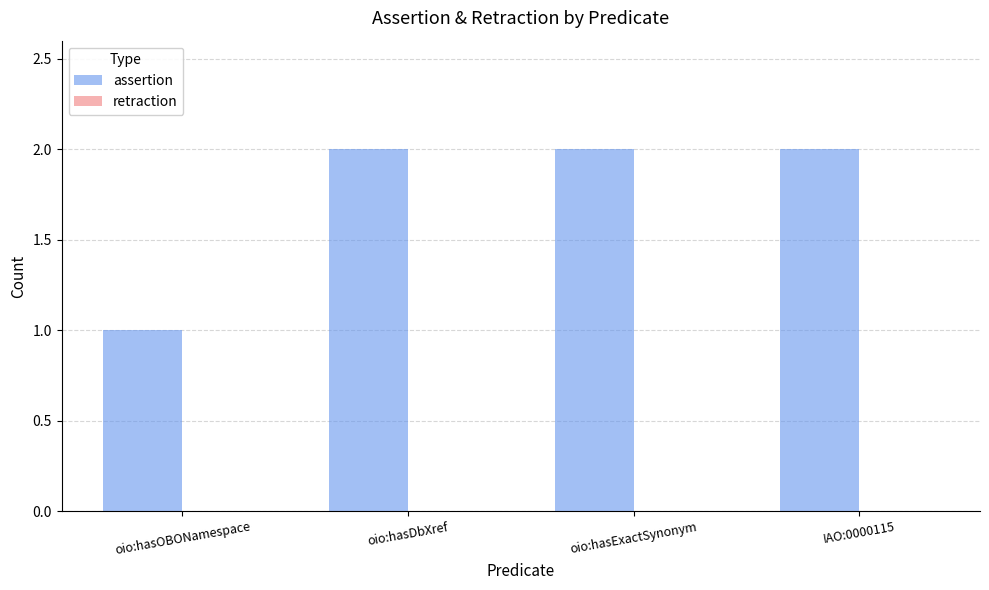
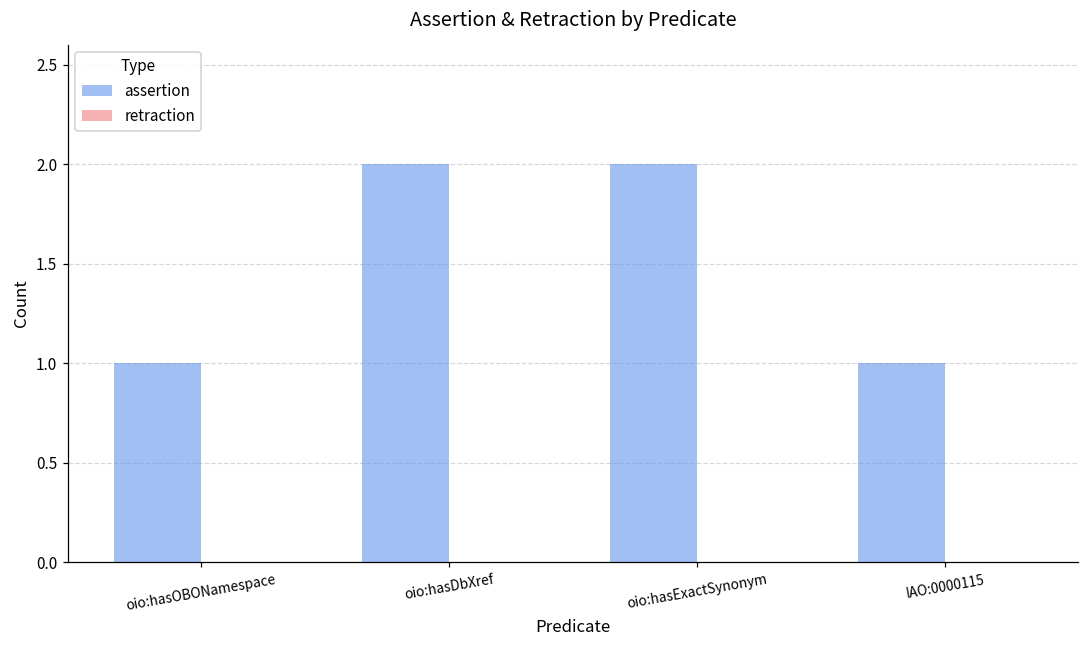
assertion, IAO:0000115: 2 -> 1
